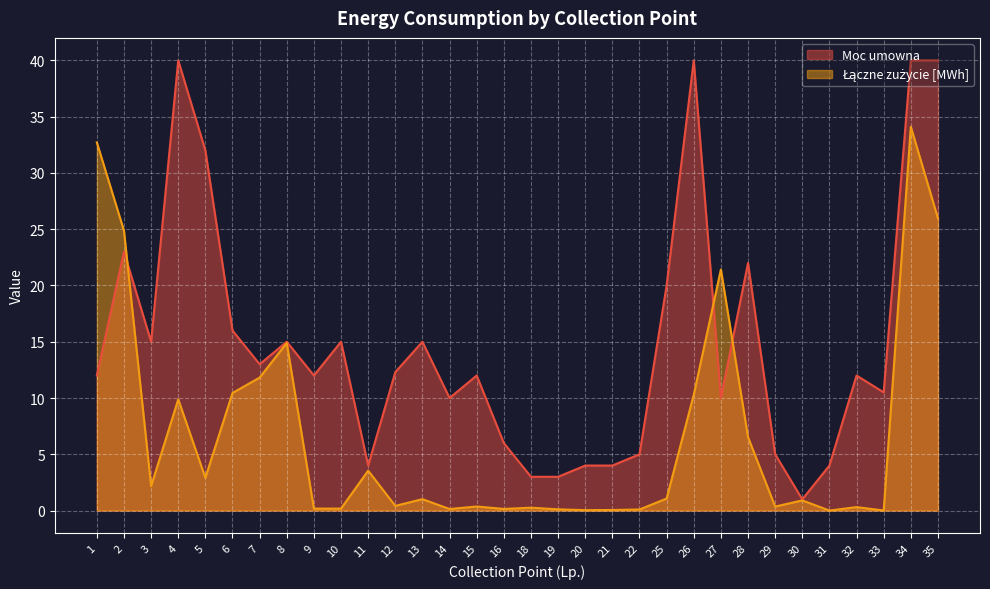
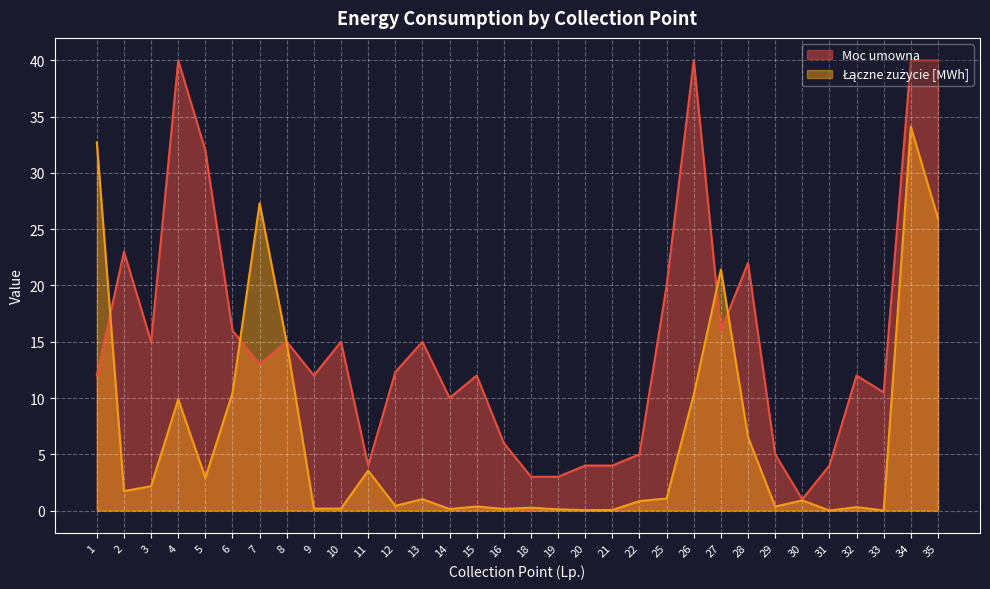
Łączne zużycie [MWh], 2: 24.9 -> 1.7
Łączne zużycie [MWh], 7: 11.8 -> 27.3
Łączne zużycie [MWh], 22: 0.1 -> 0.8
Moc umowna, 27: 10 -> 16
